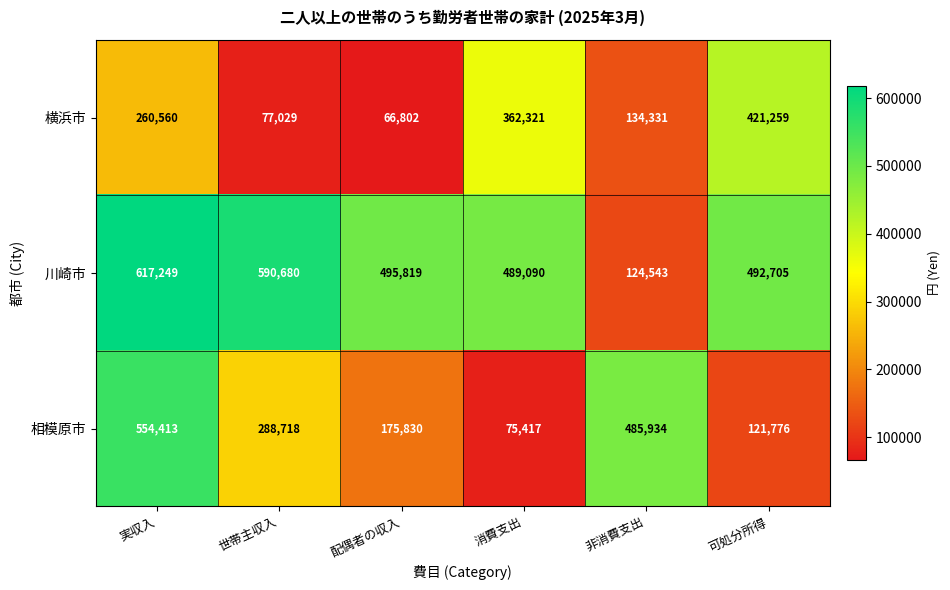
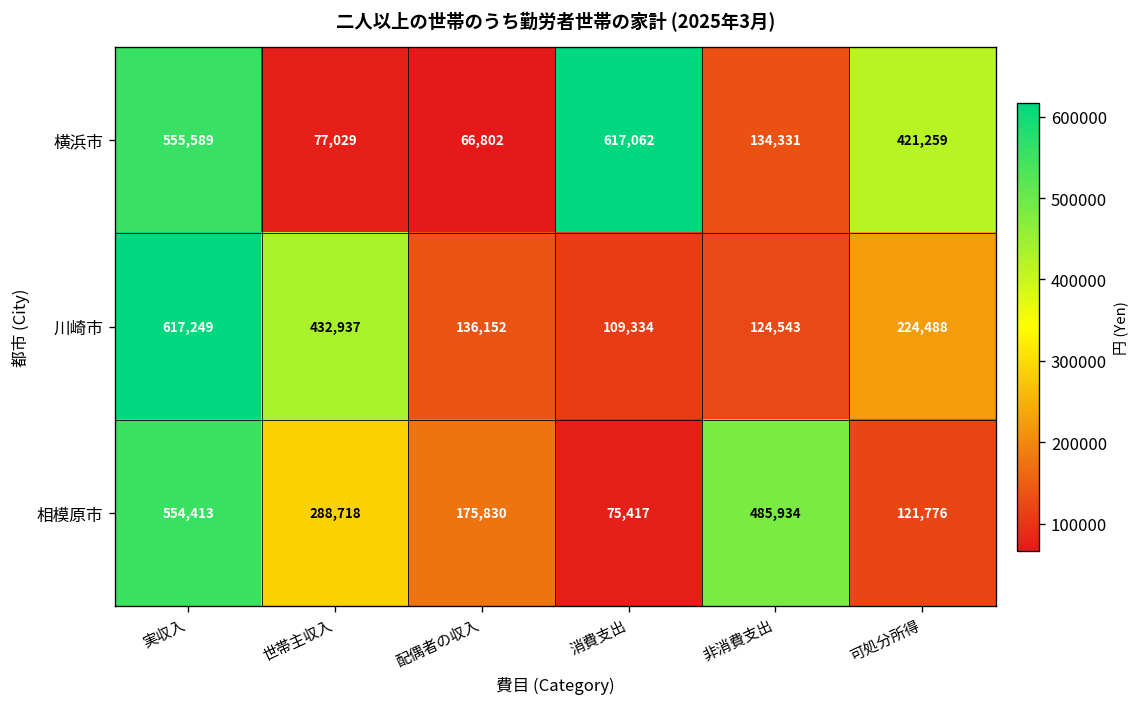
横浜市, 実収入: 260,560 -> 555,589
横浜市, 消費支出: 362,321 -> 617,062
川崎市, 世帯主収入: 590,680 -> 432,937
川崎市, 配偶者の収入: 495,819 -> 136,152
川崎市, 消費支出: 489,090 -> 109,334
川崎市, 可処分所得: 492,705 -> 224,488
